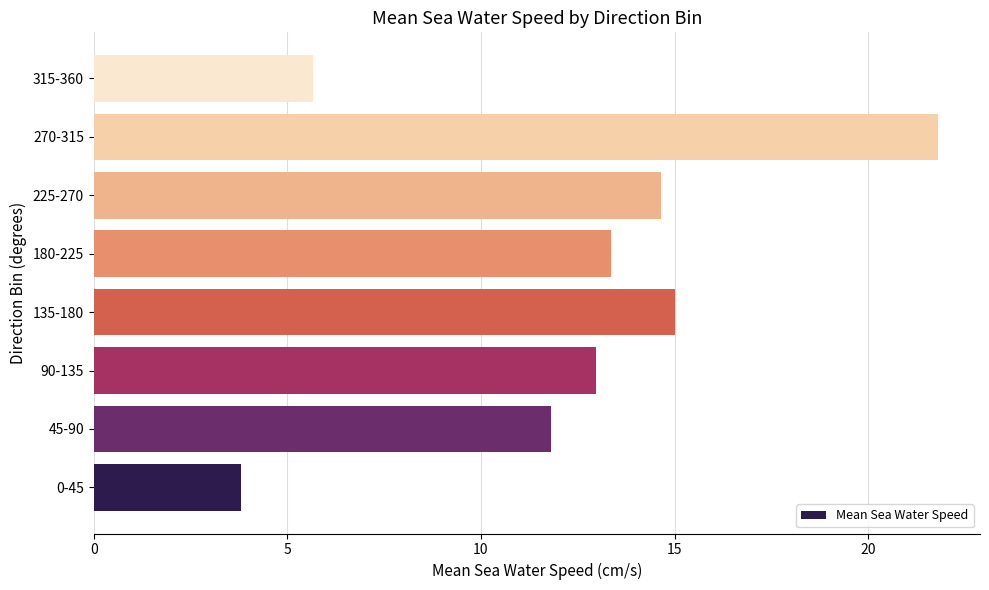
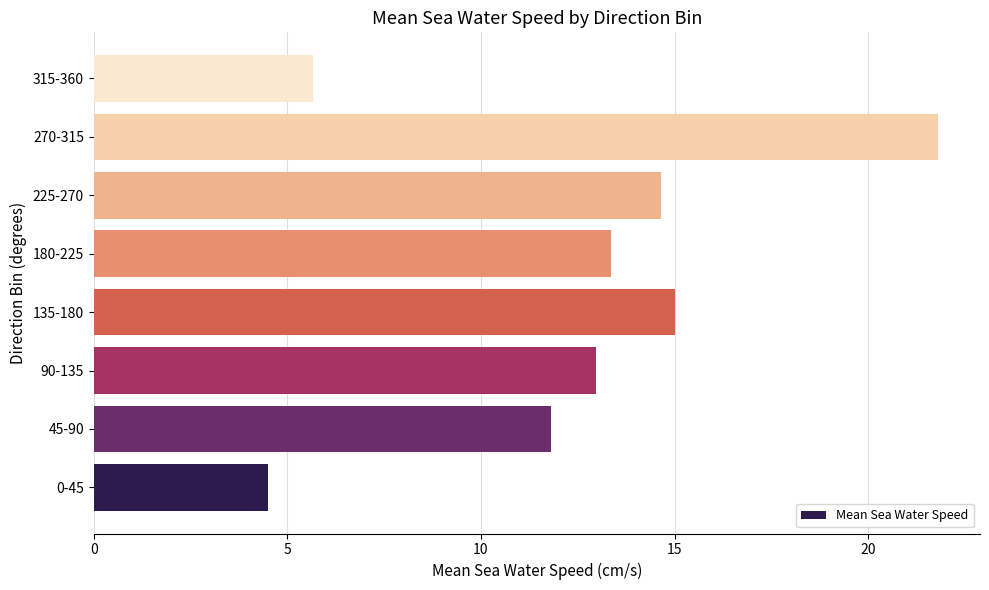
0-45: 3.8 -> 4.5
